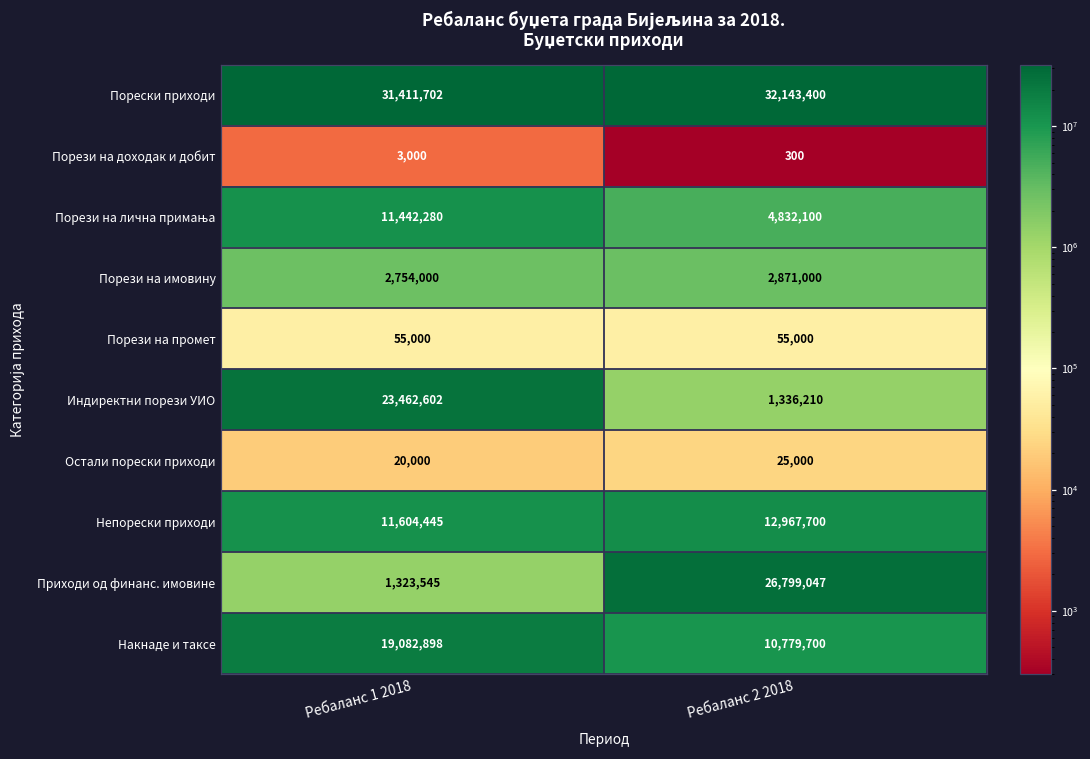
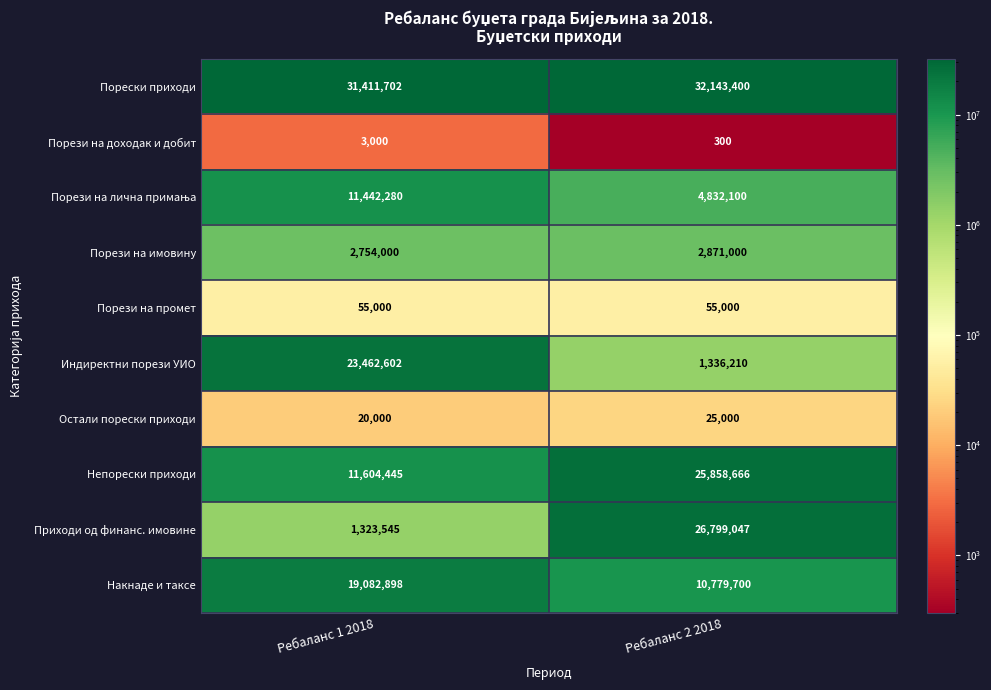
Непорески приходи, Ребаланс 2 2018: 12,967,700 -> 25,858,666
